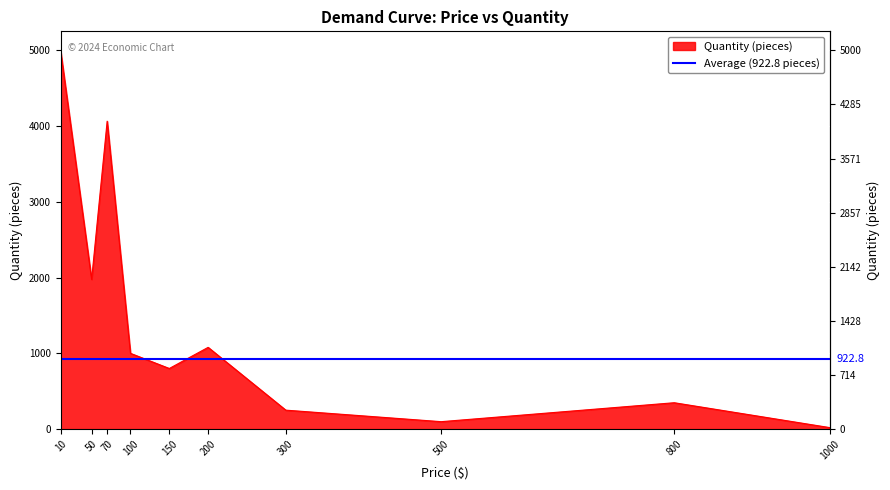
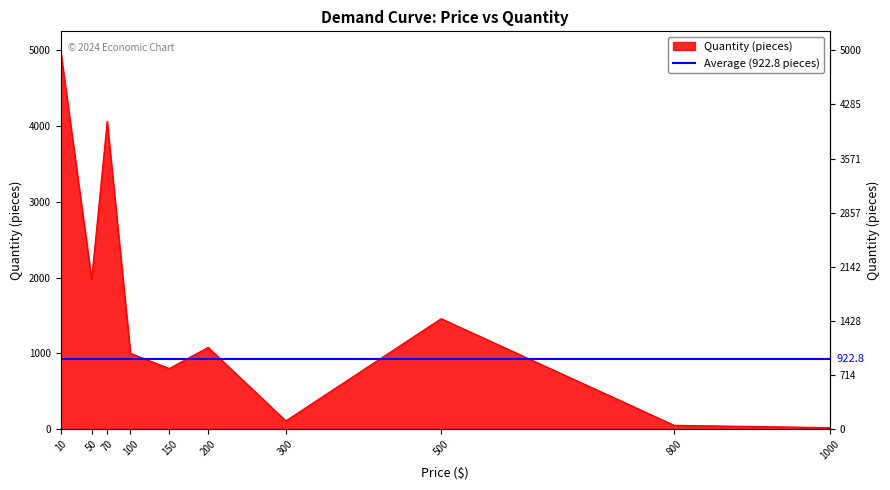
300: 300 -> 100
500: 100 -> 1500
800: 300 -> 100
